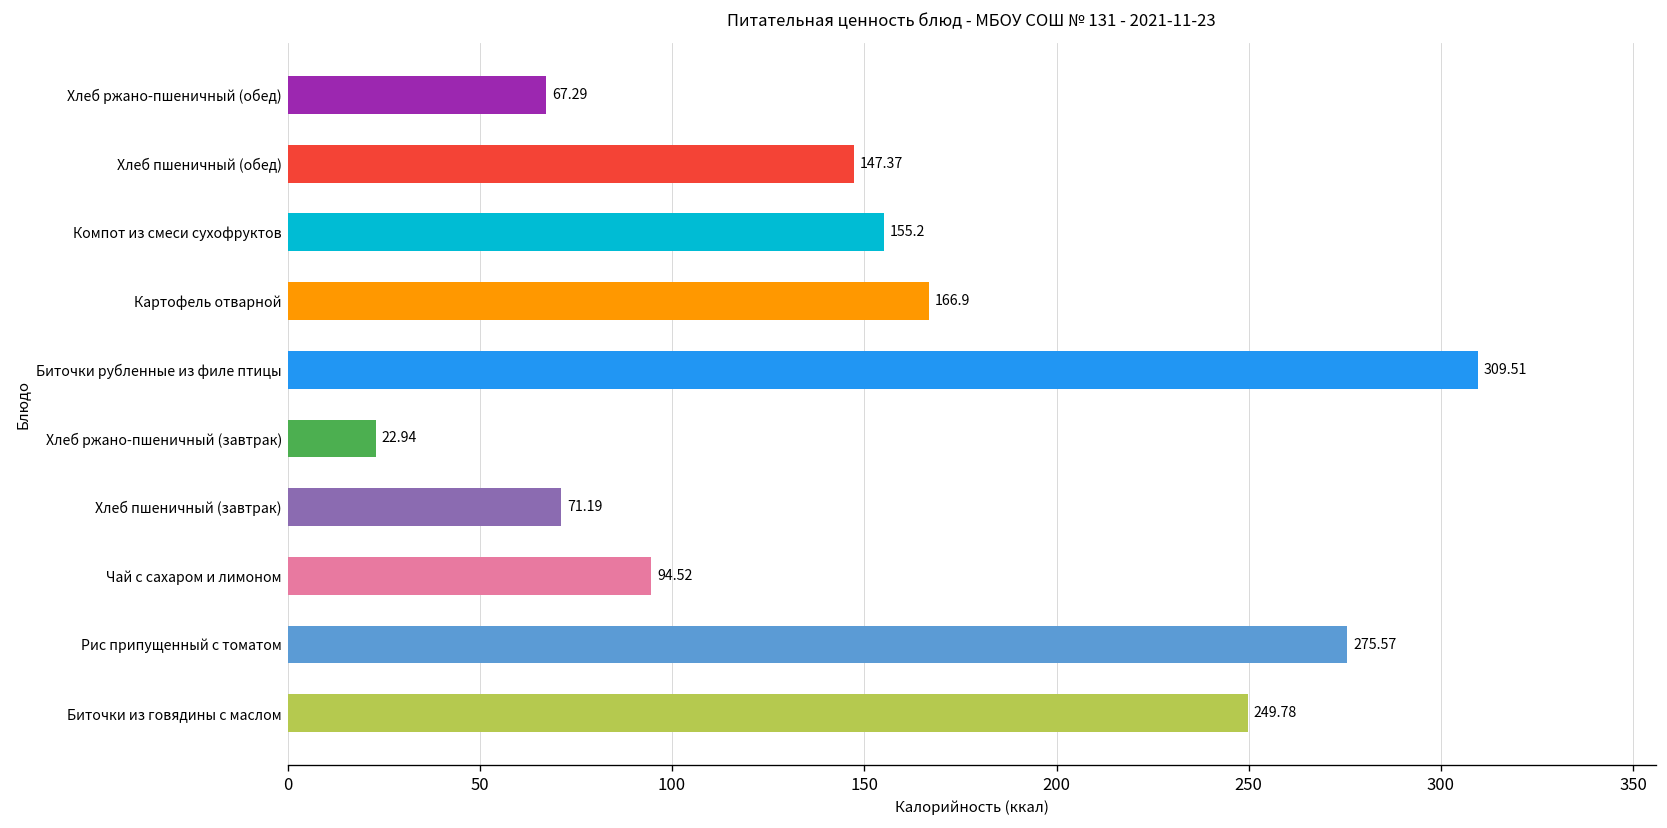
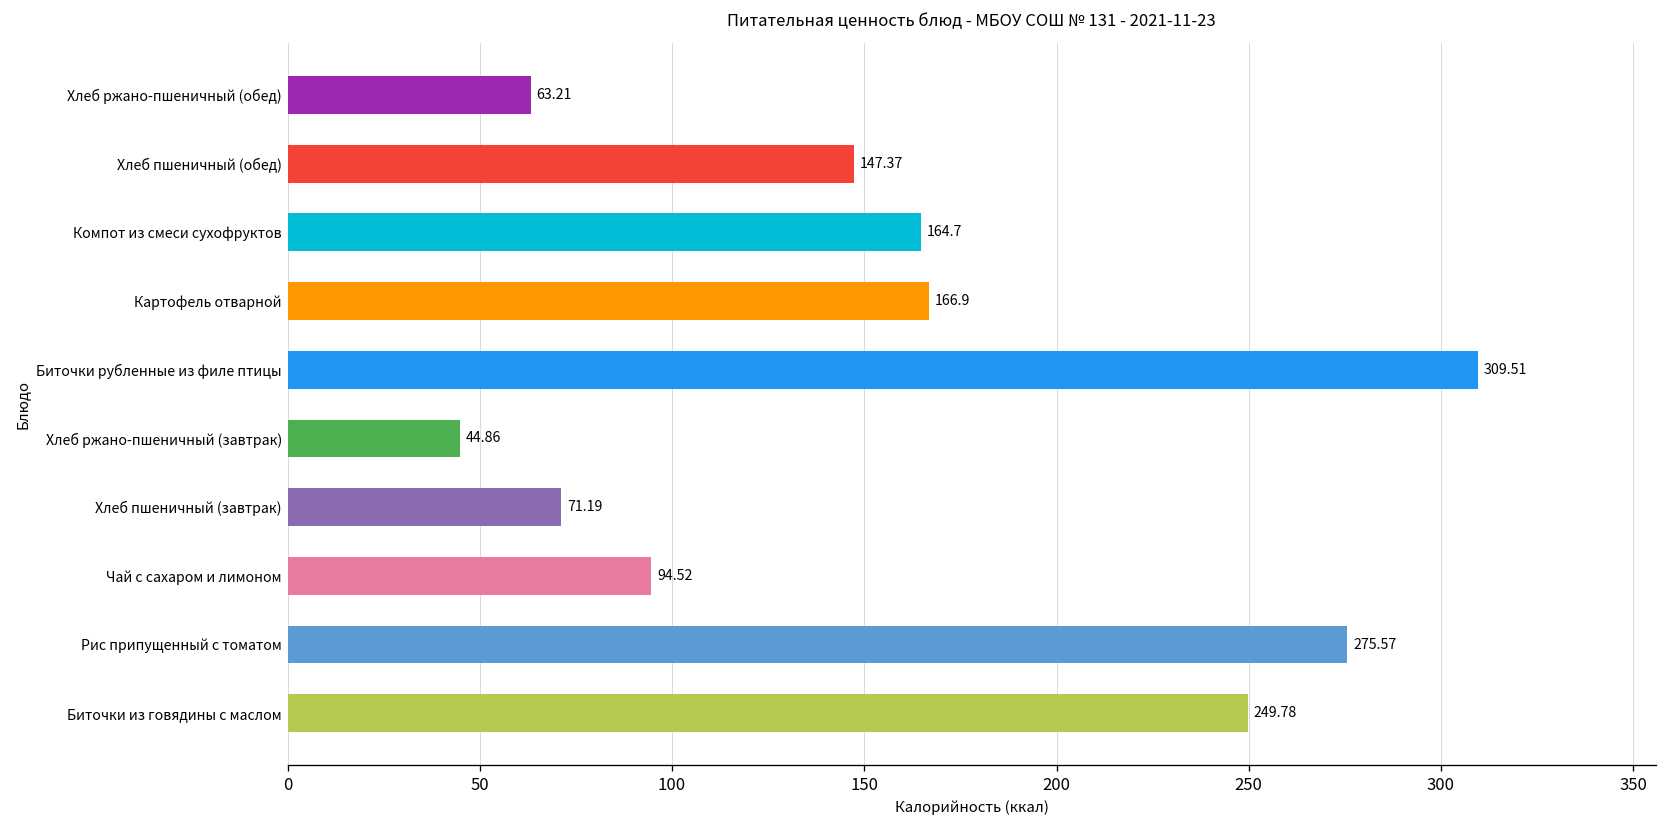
Хлеб ржано-пшеничный (обед): 67.29 -> 63.21
Компот из смеси сухофруктов: 155.2 -> 164.7
Хлеб ржано-пшеничный (завтрак): 22.94 -> 44.86
